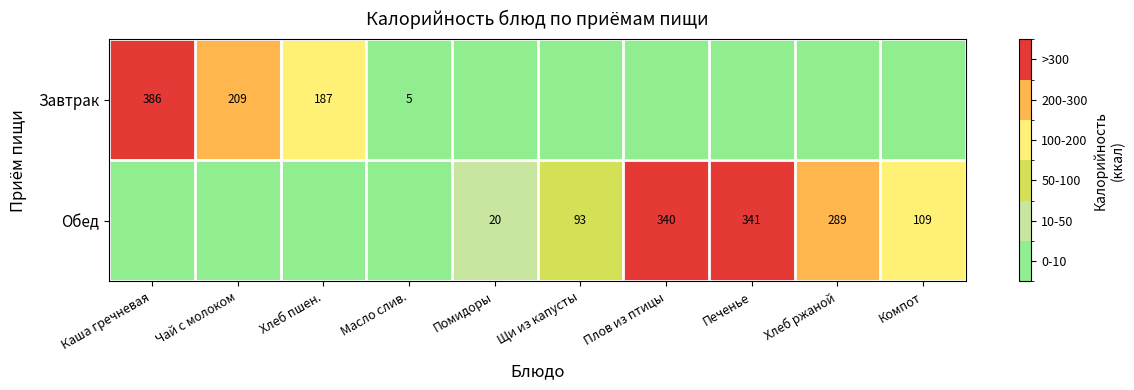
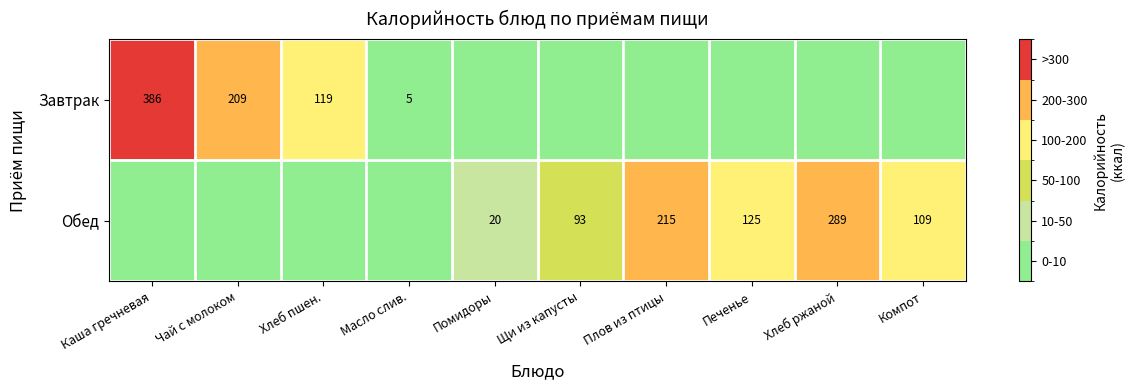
Завтрак, Хлеб пшен.: 187 -> 119
Обед, Плов из птицы: 340 -> 215
Обед, Печенье: 341 -> 125
